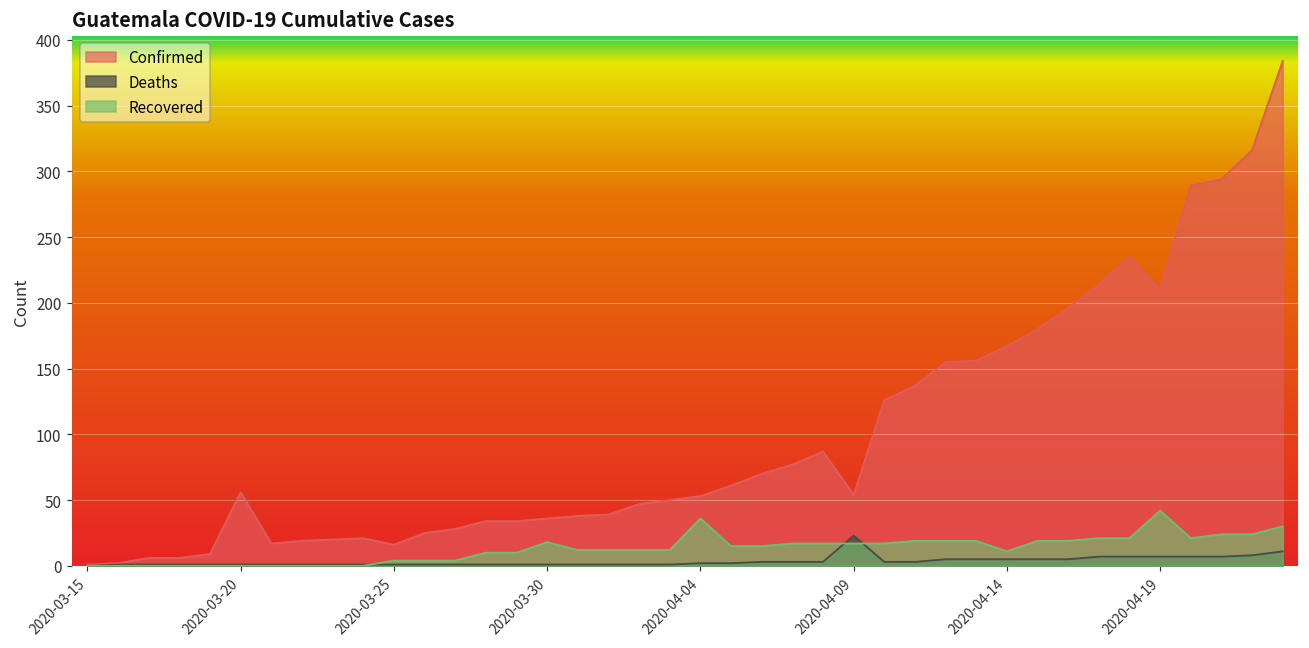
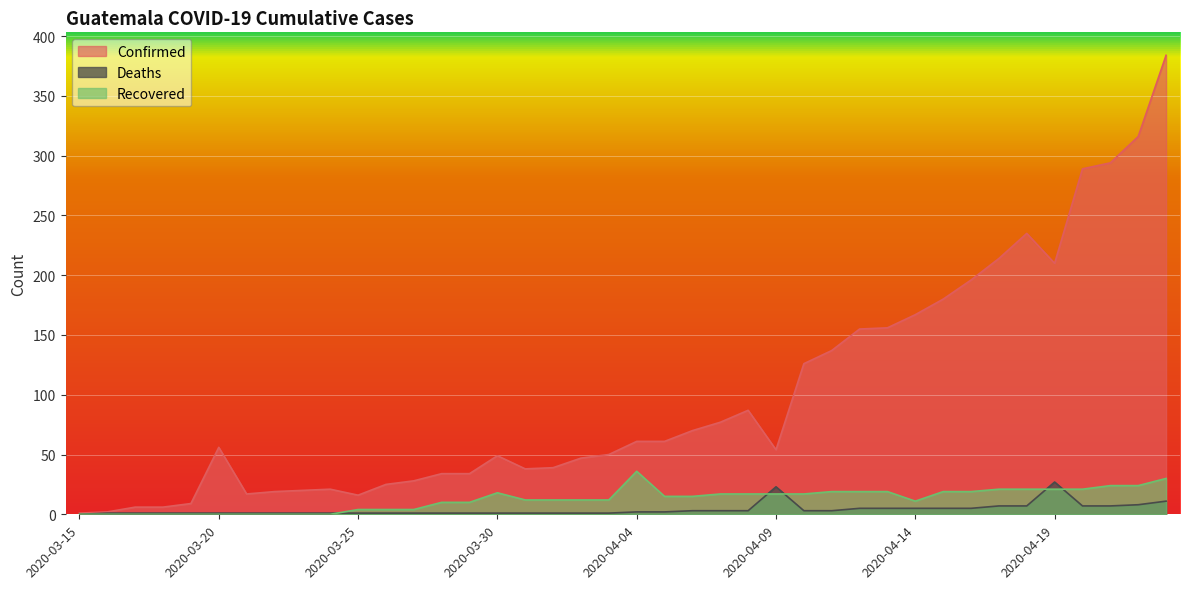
Confirmed, 2020-03-30: 36 -> 49
Confirmed, 2020-04-04: 53 -> 61
Deaths, 2020-04-19: 7 -> 27
Recovered, 2020-04-19: 42 -> 21
